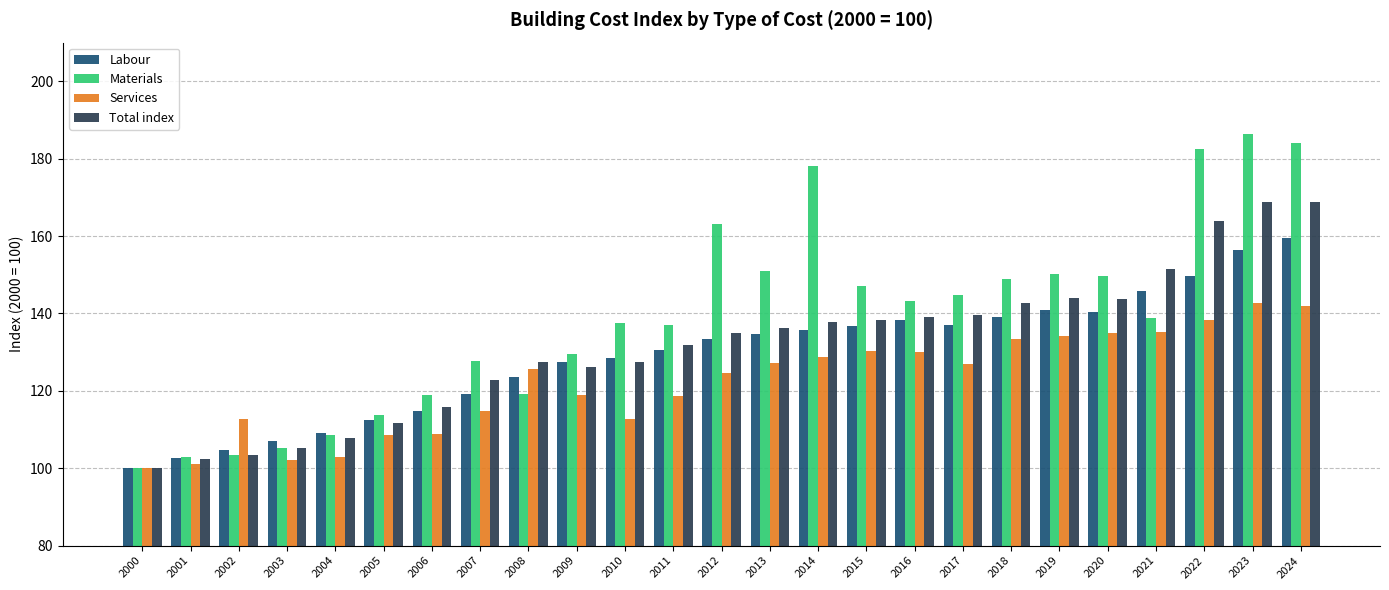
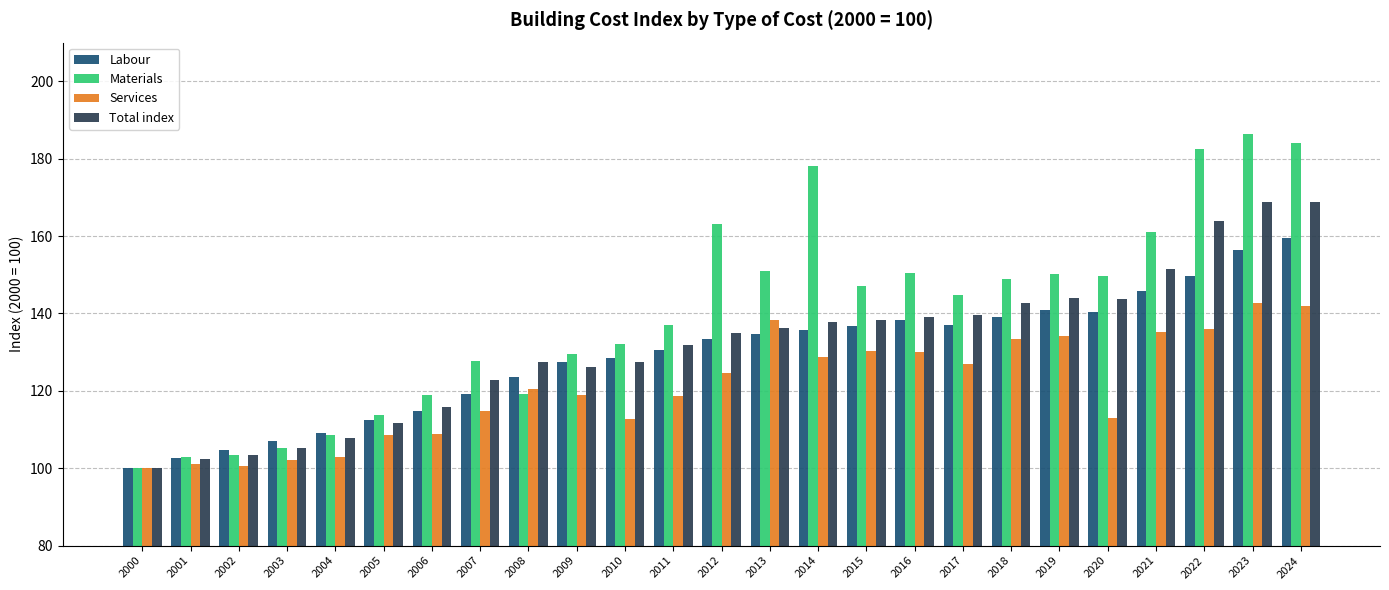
Services, 2002: 113 -> 101
Services, 2008: 126 -> 121
Materials, 2010: 138 -> 132
Services, 2013: 127 -> 138
Materials, 2016: 143 -> 150
Services, 2020: 135 -> 113
Materials, 2021: 139 -> 161
Services, 2022: 138 -> 136
